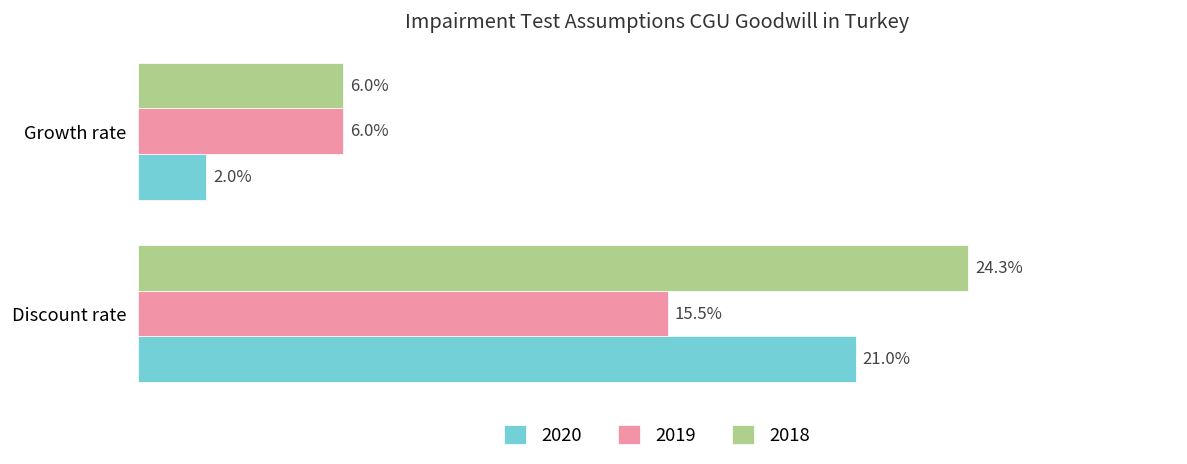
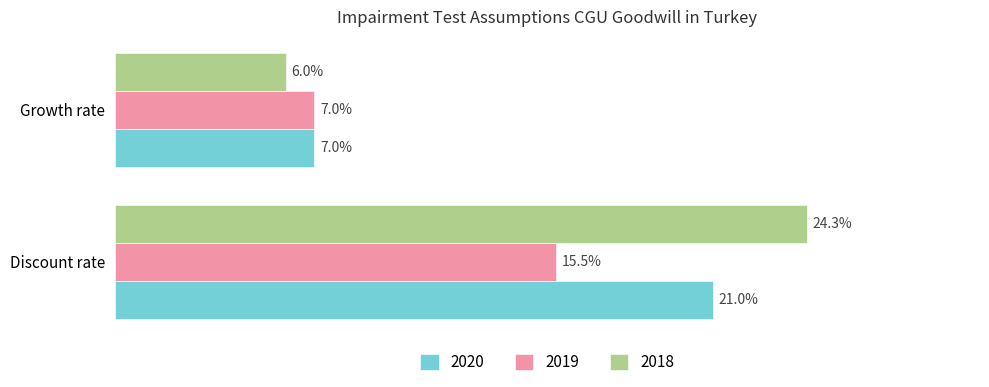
2019, Growth rate: 6.0% -> 7.0%
2020, Growth rate: 2.0% -> 7.0%
